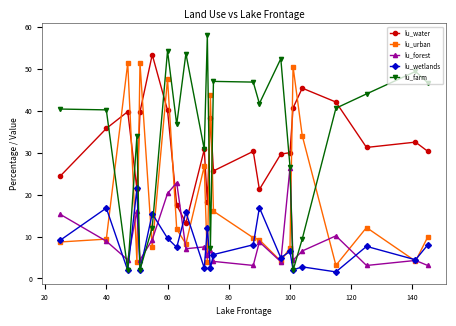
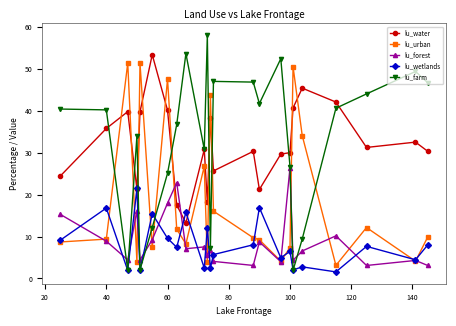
lu_forest, 60: 20 -> 18
lu_farm, 60: 54 -> 25
